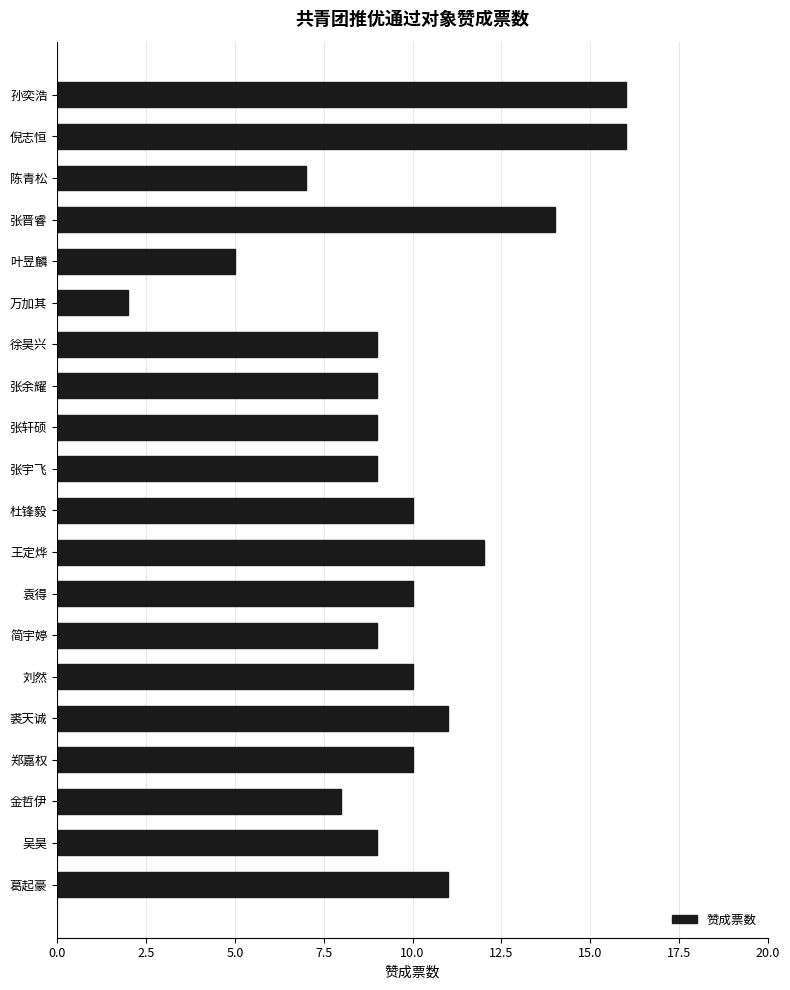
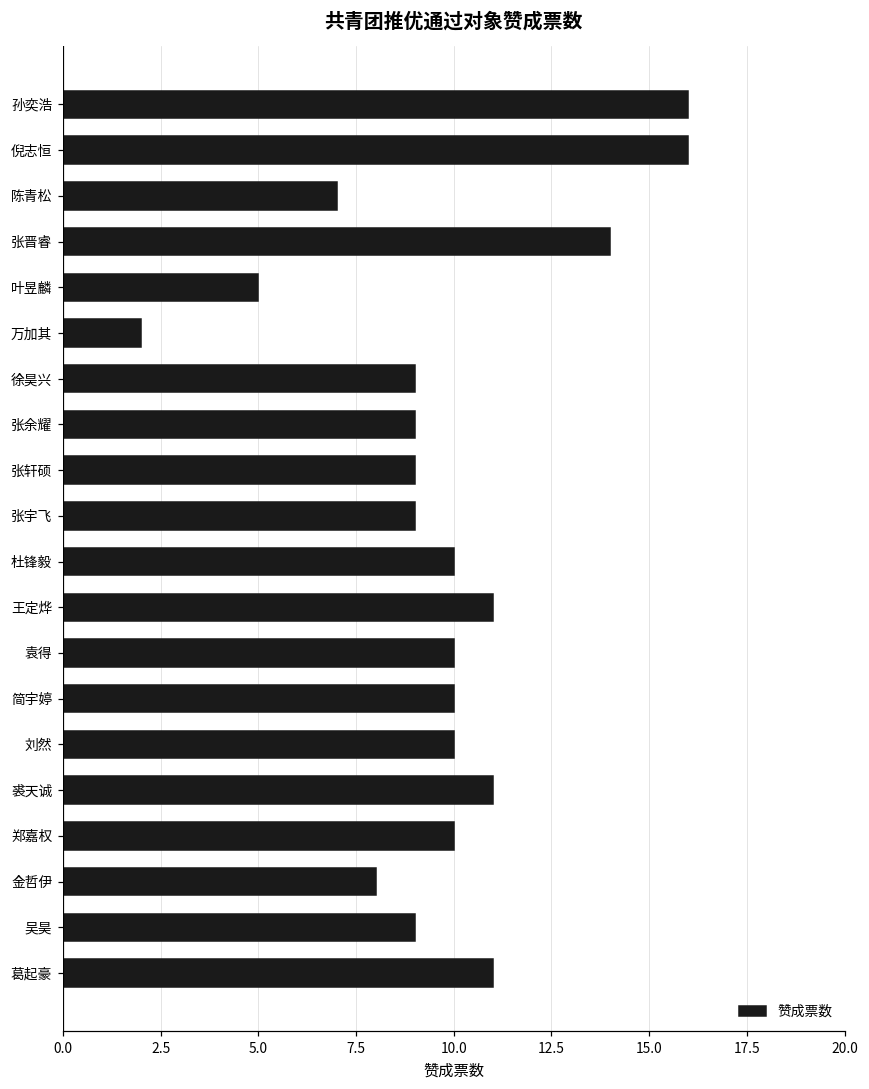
王定烨: 12 -> 11
简宇婷: 9 -> 10
